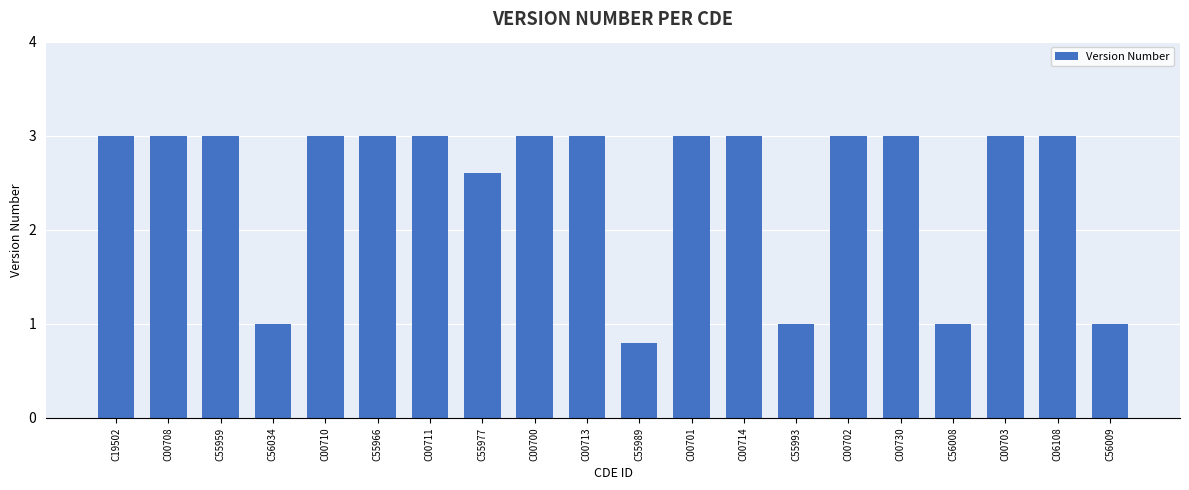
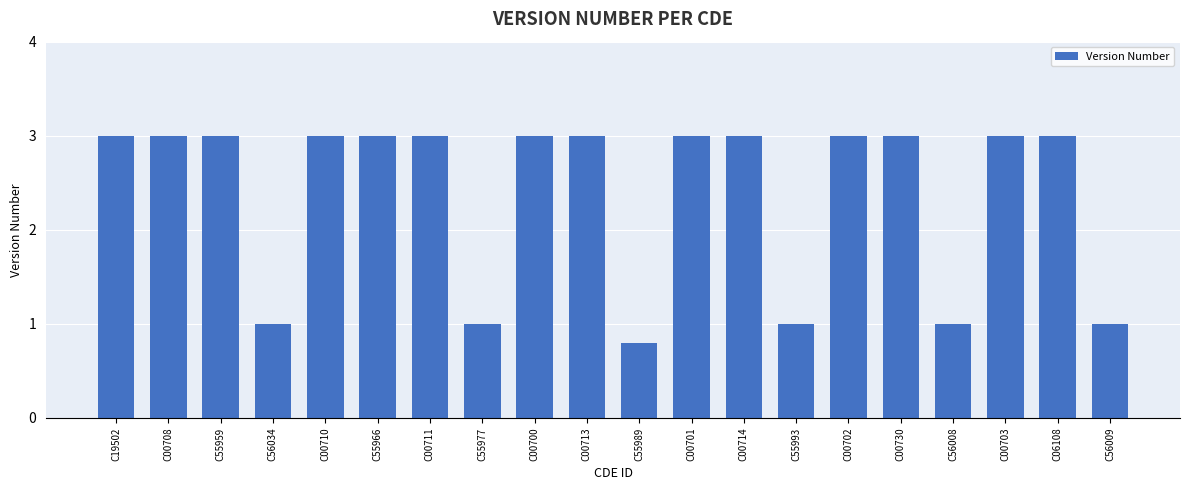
C55977: 2.6 -> 1.0
